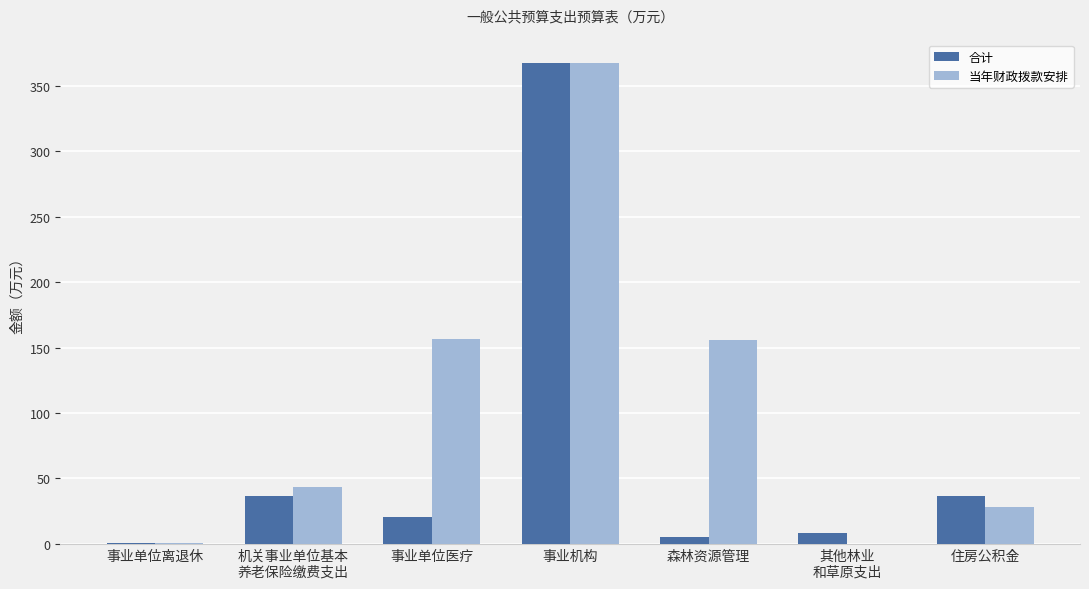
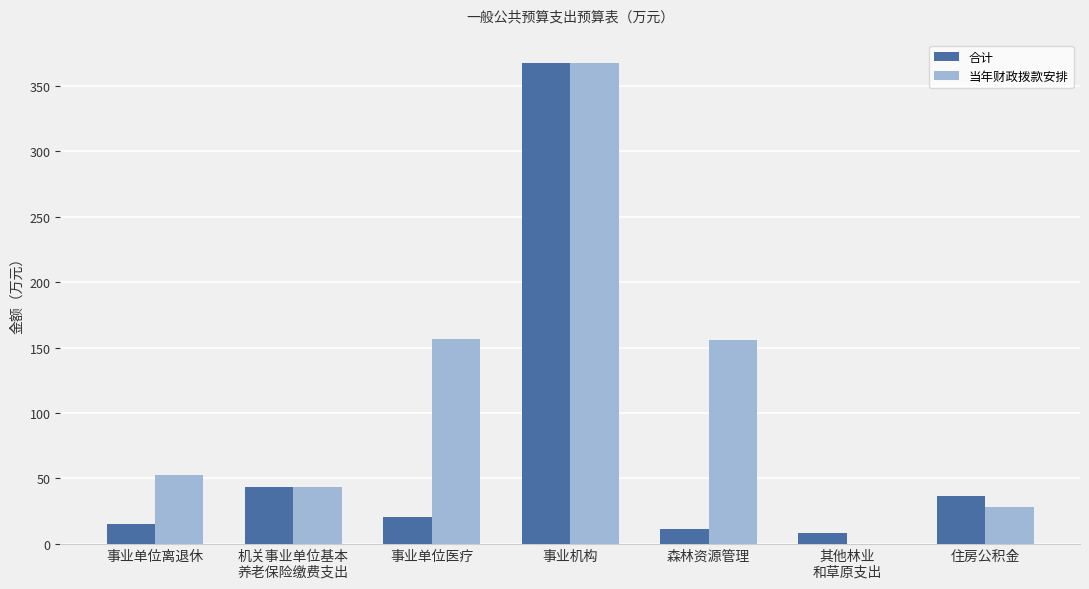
合计, 事业单位离退休: 1 -> 15
当年财政拨款安排, 事业单位离退休: 1 -> 52
合计, 机关事业单位基本 养老保险缴费支出: 37 -> 44
合计, 森林资源管理: 5 -> 12
